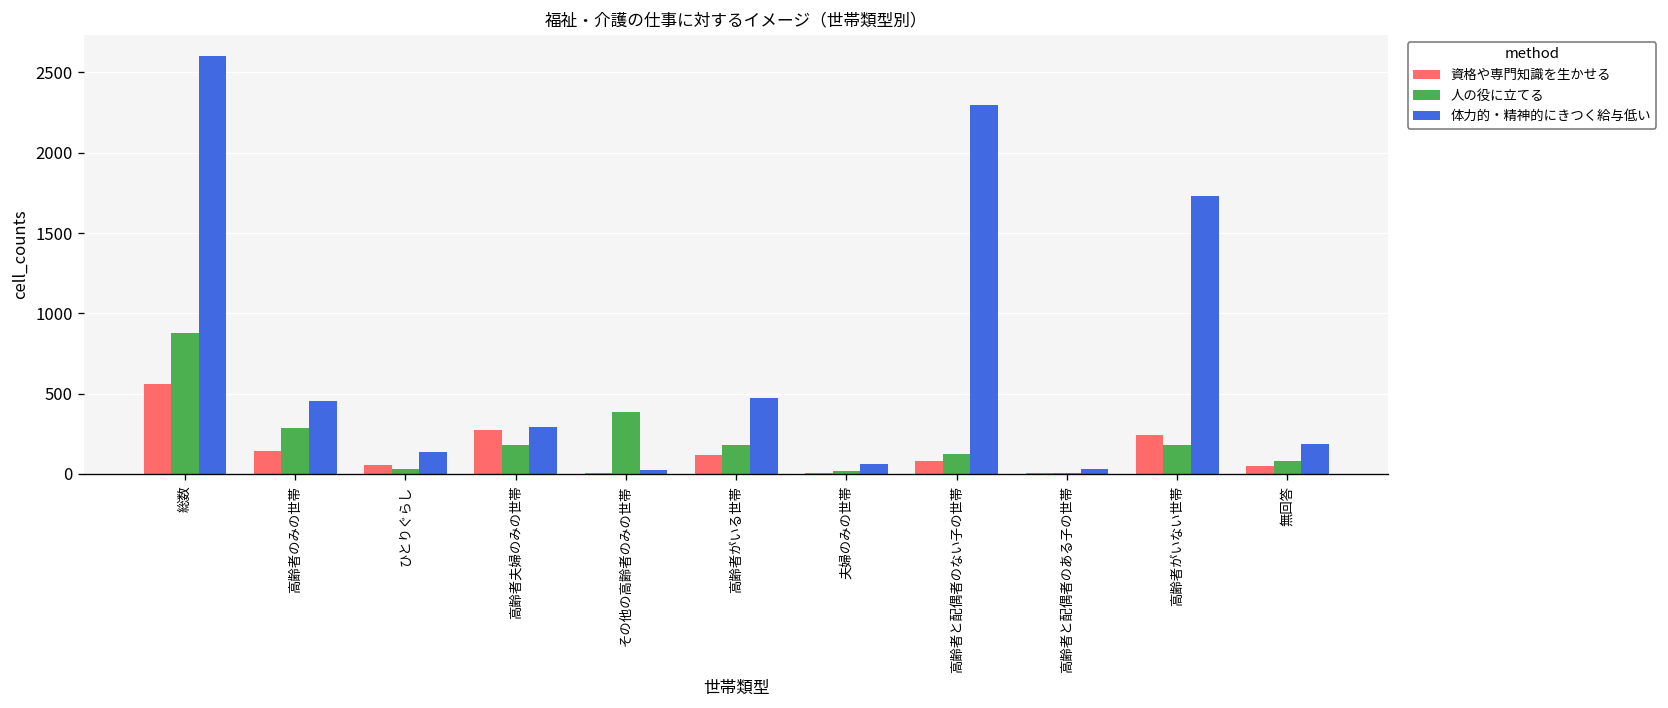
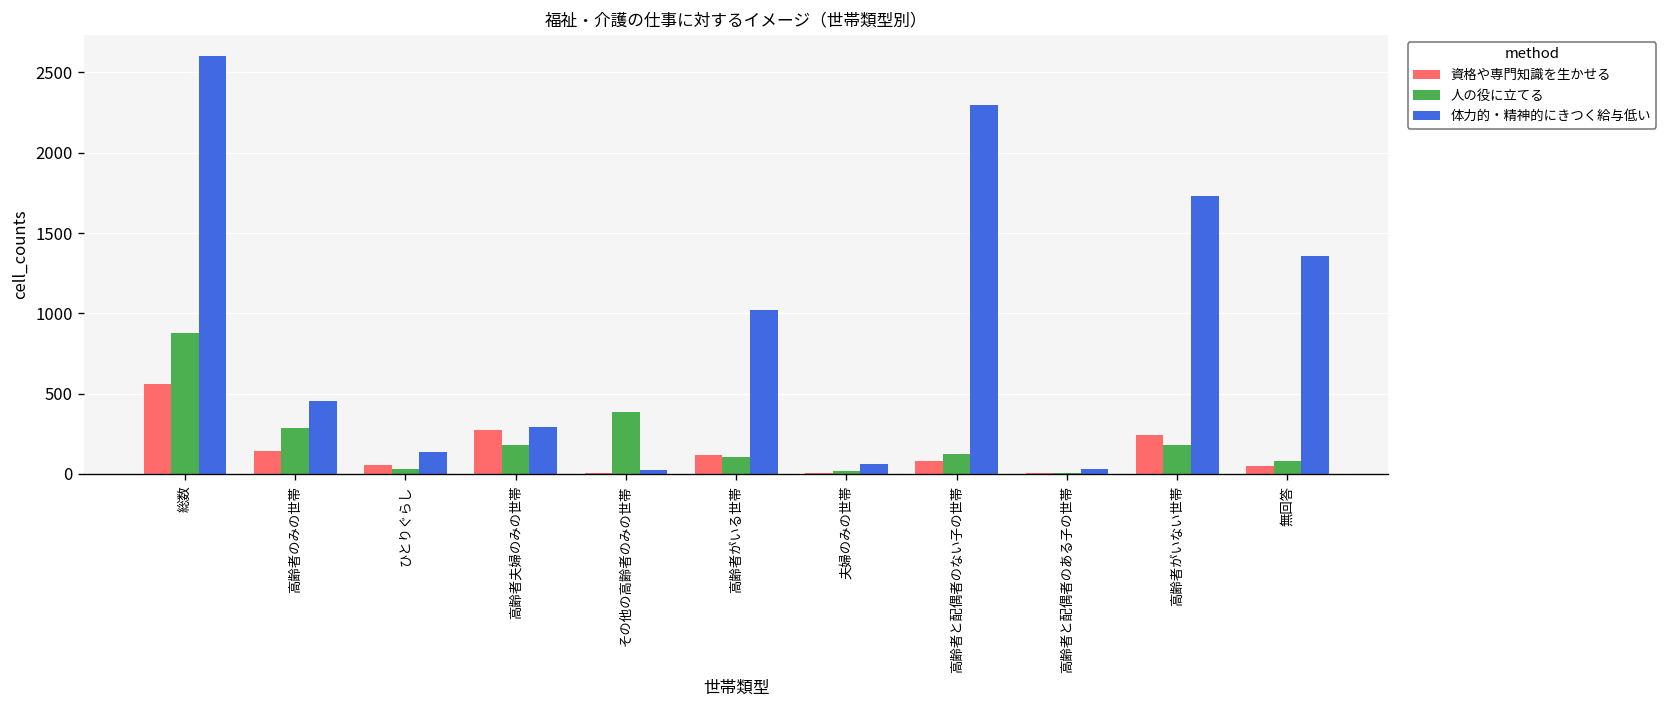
人の役に立てる, 高齢者がいる世帯: 180 -> 100
体力的・精神的にきつく給与低い, 高齢者がいる世帯: 470 -> 1020
体力的・精神的にきつく給与低い, 無回答: 180 -> 1360
